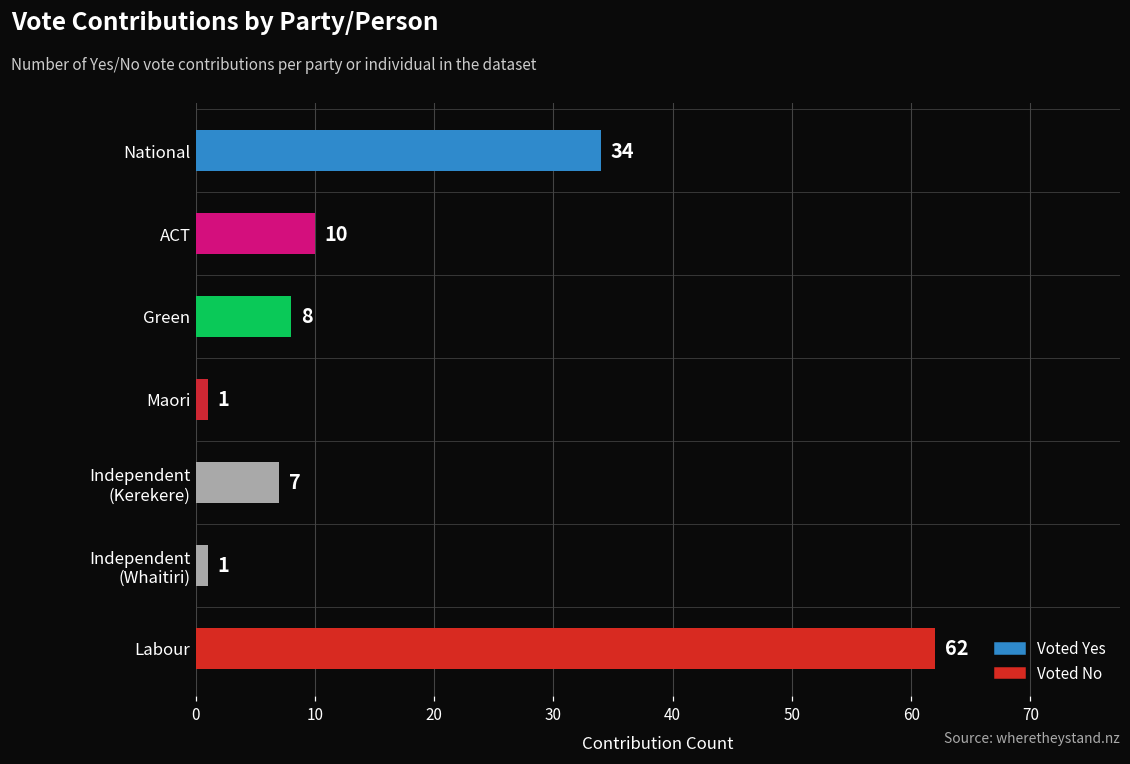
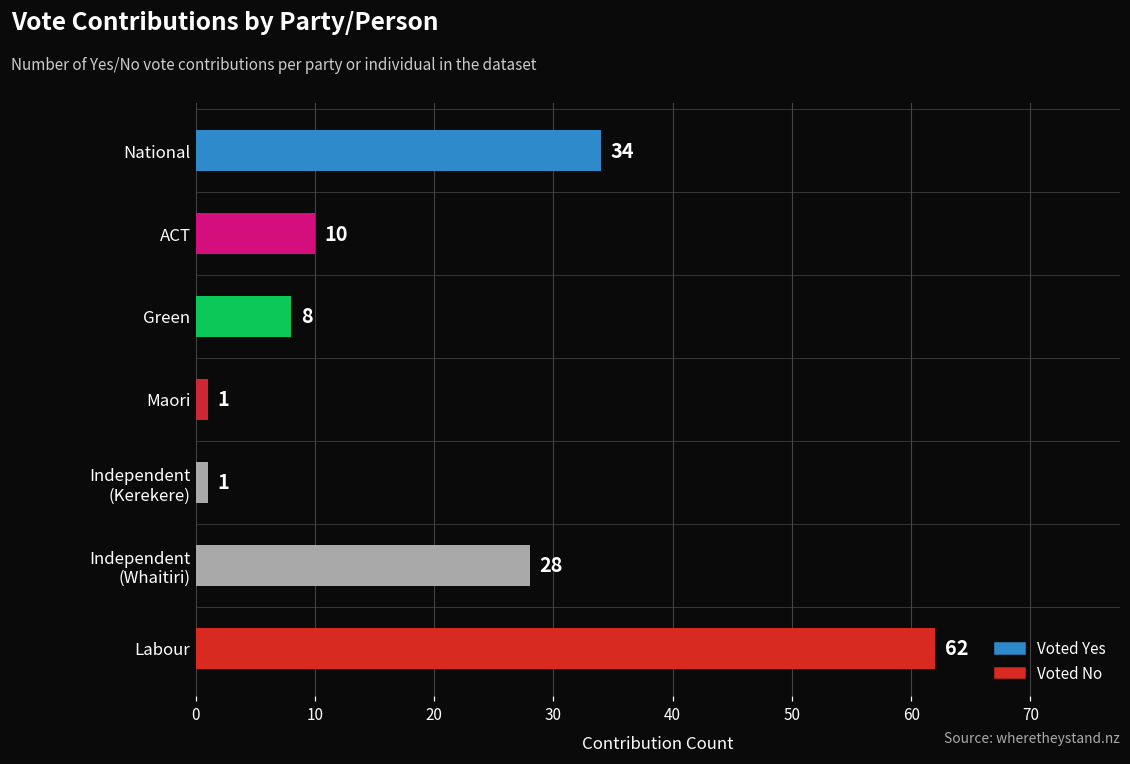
Independent (Kerekere): 7 -> 1
Independent (Whaitiri): 1 -> 28
